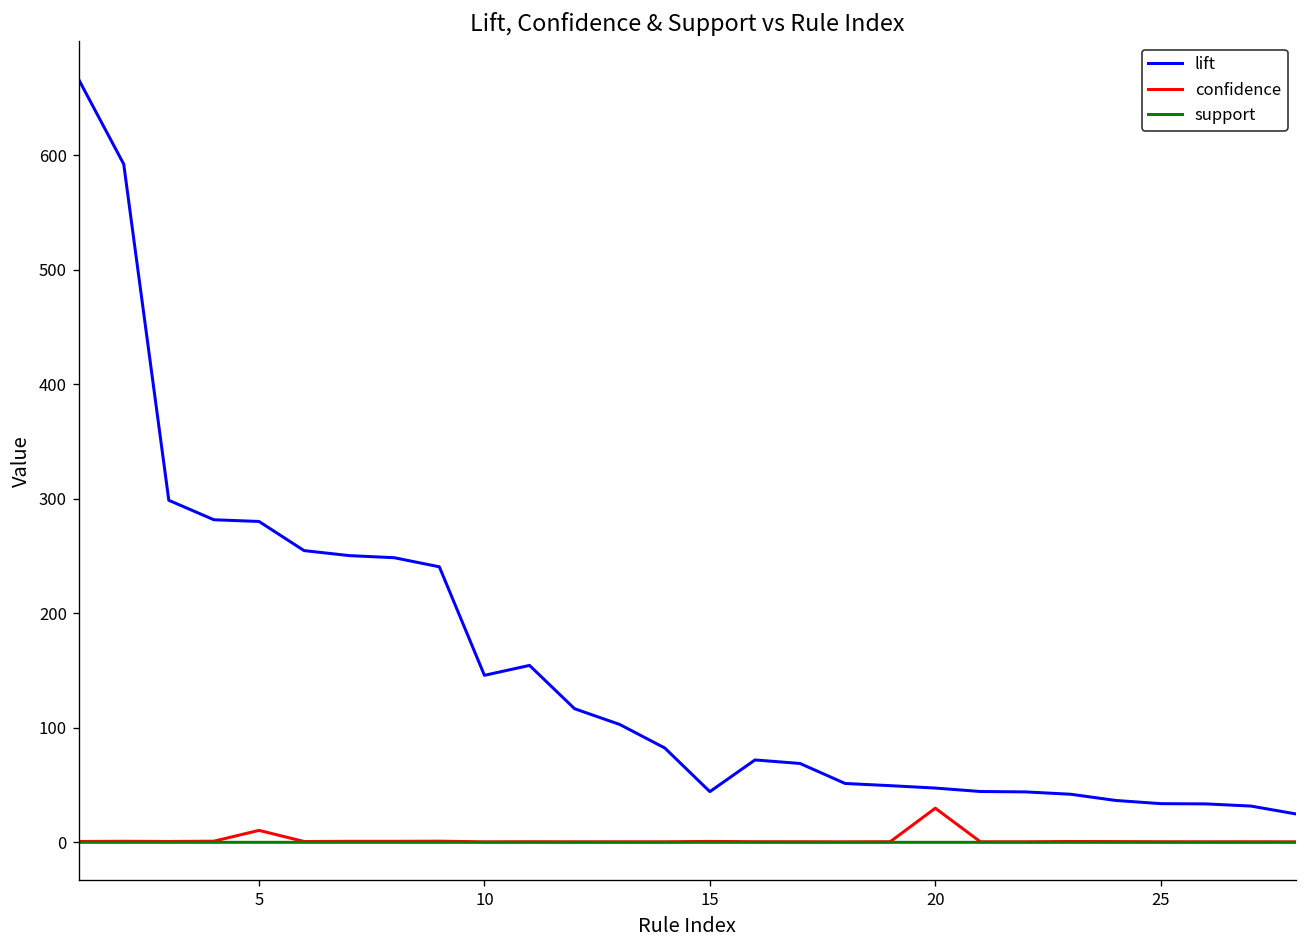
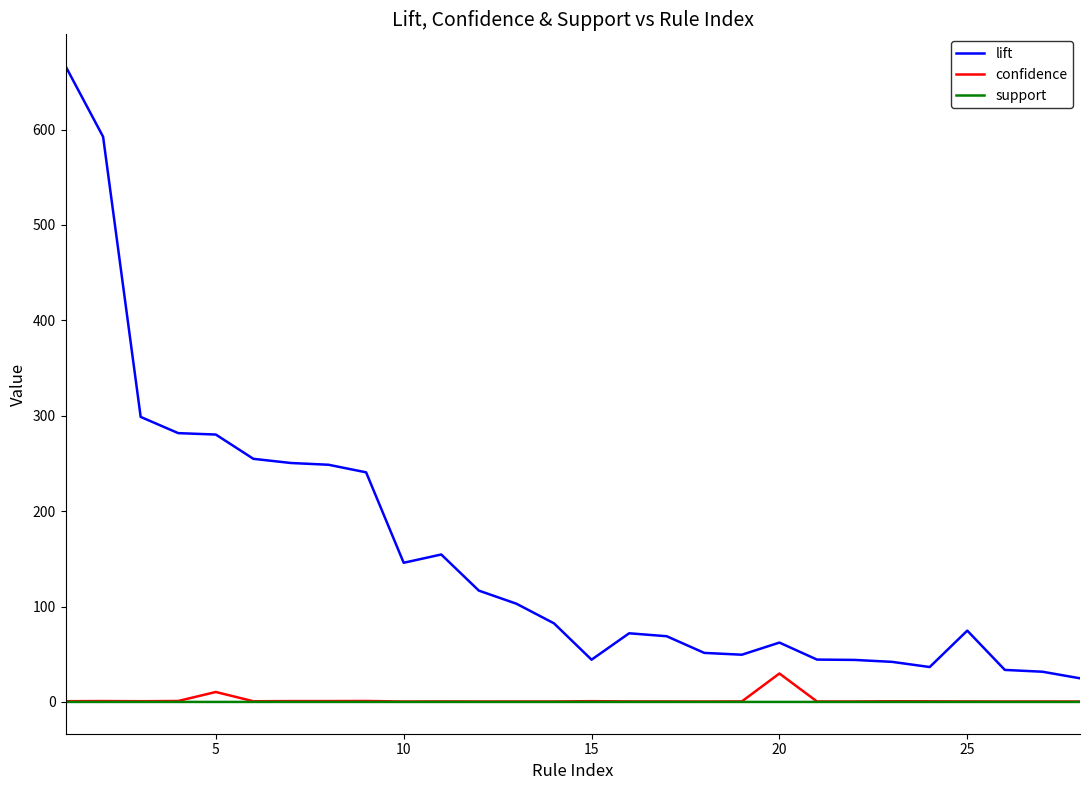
lift, 20: 50 -> 60
lift, 25: 30 -> 70
